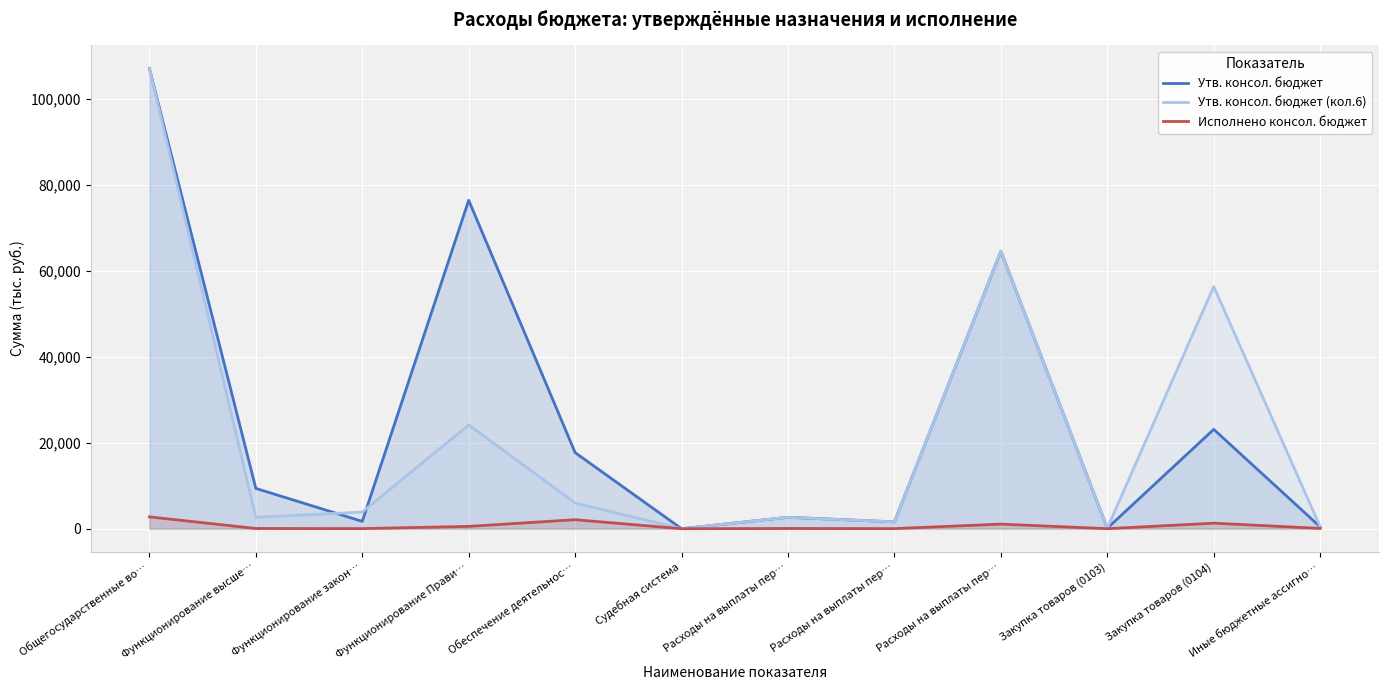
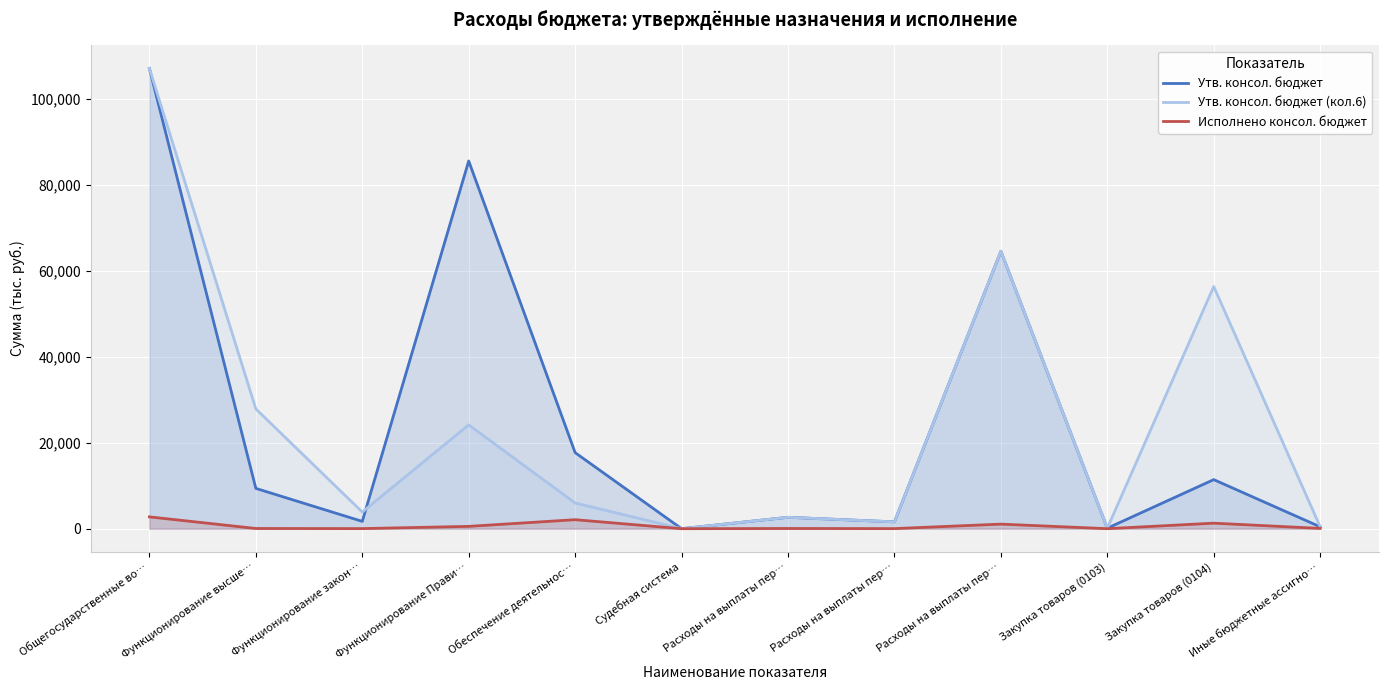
Утв. консол. бюджет (кол.6), Функционирование высше…: 3,000 -> 28,000
Утв. консол. бюджет, Функционирование Прави…: 76,000 -> 86,000
Утв. консол. бюджет, Закупка товаров (0104): 23,000 -> 11,000
